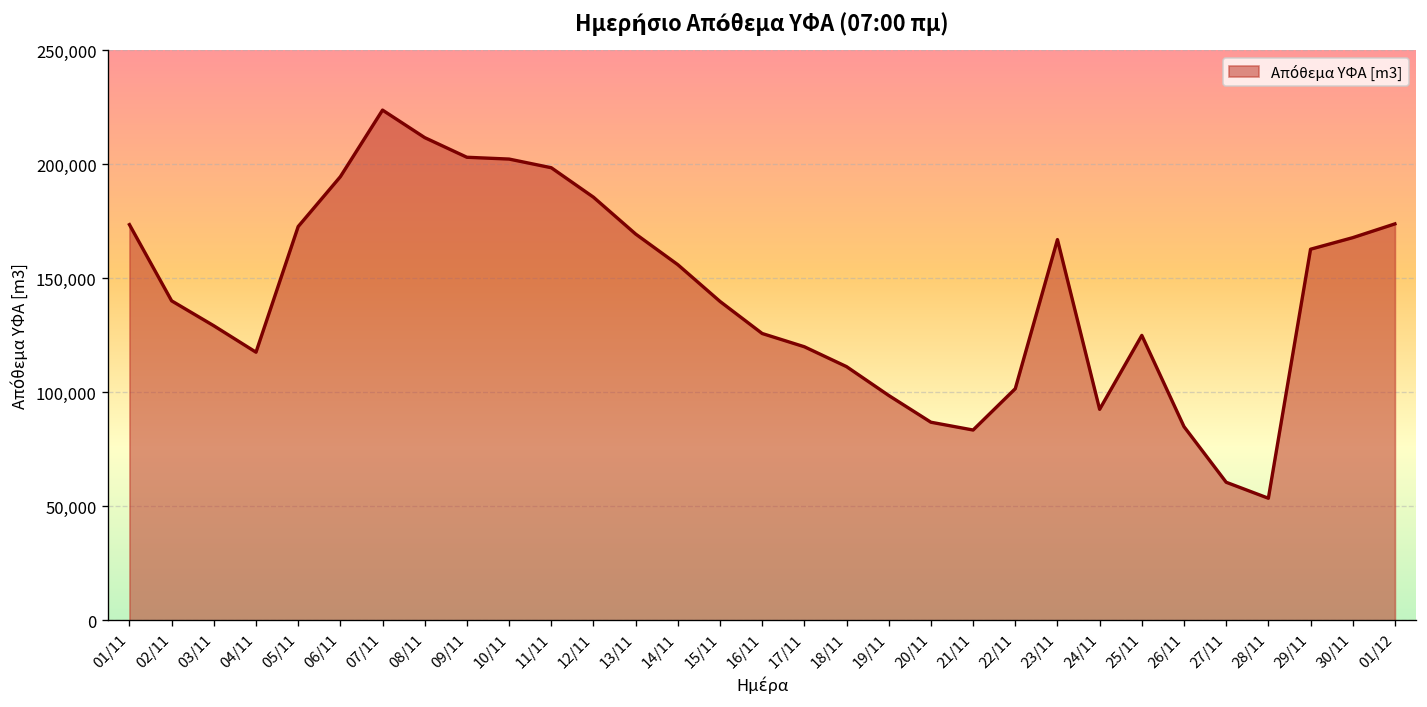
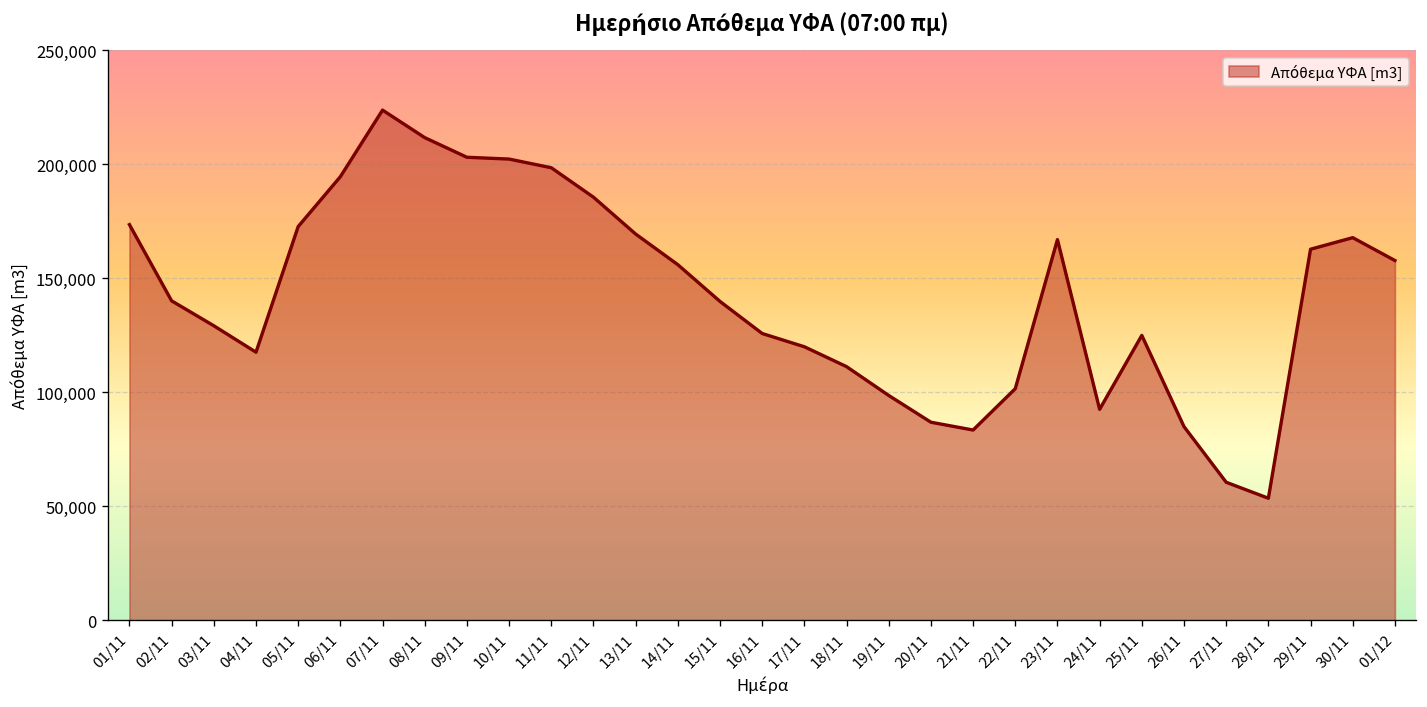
01/12: 174,000 -> 158,000
